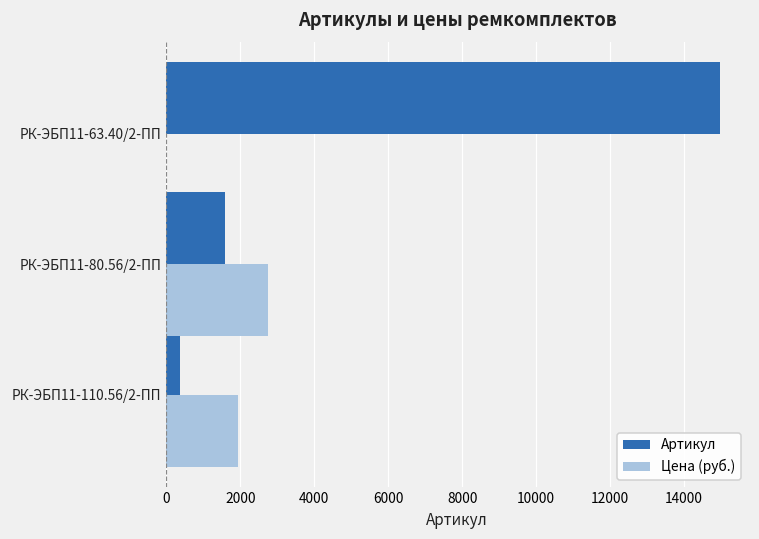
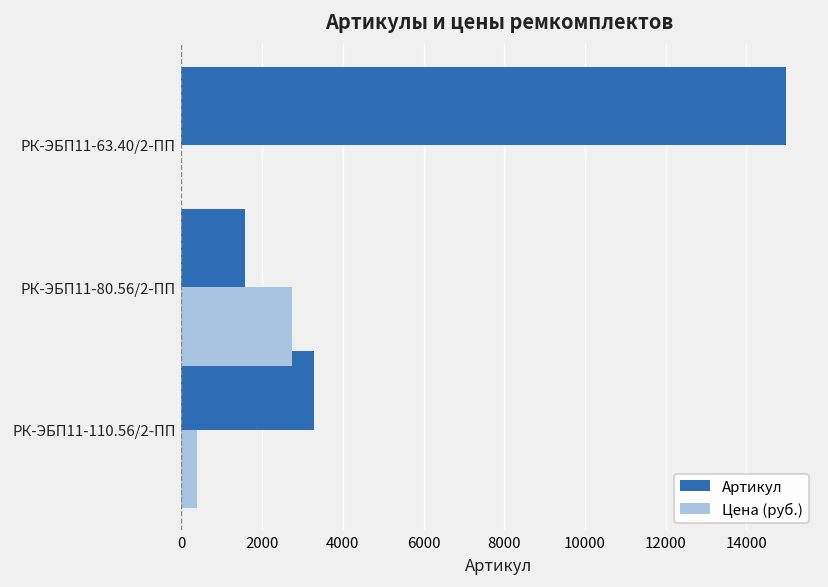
Артикул, РК-ЭБП11-110.56/2-ПП: 400 -> 3300
Цена (руб.), РК-ЭБП11-110.56/2-ПП: 1900 -> 400
